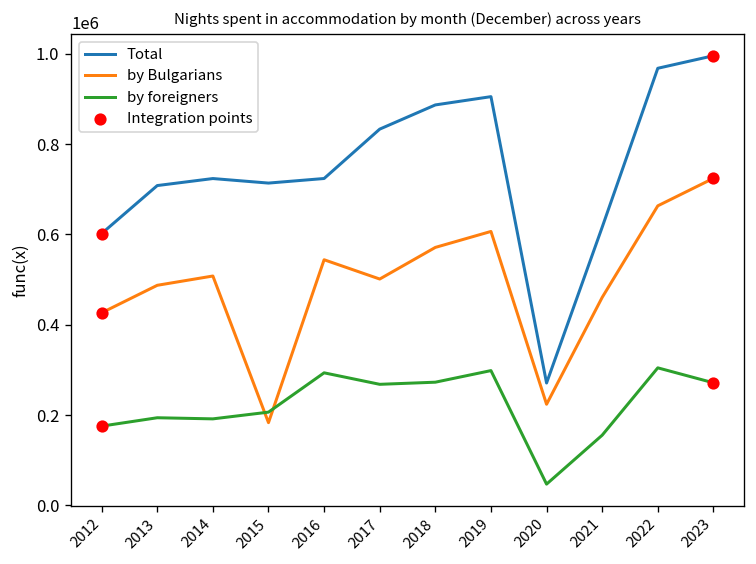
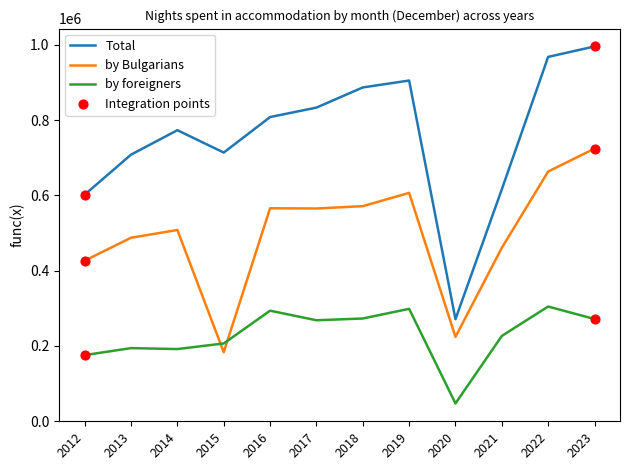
Total, 2014: 720000 -> 770000
Total, 2016: 720000 -> 810000
by Bulgarians, 2016: 540000 -> 570000
by Bulgarians, 2017: 500000 -> 570000
by foreigners, 2021: 160000 -> 230000
